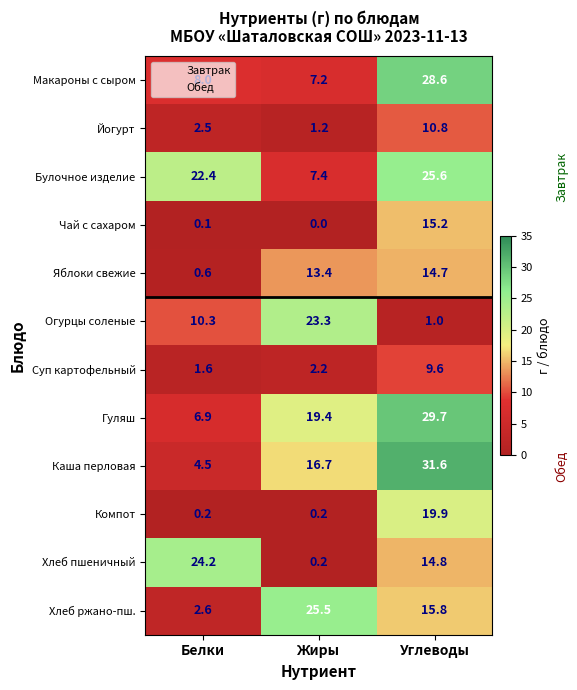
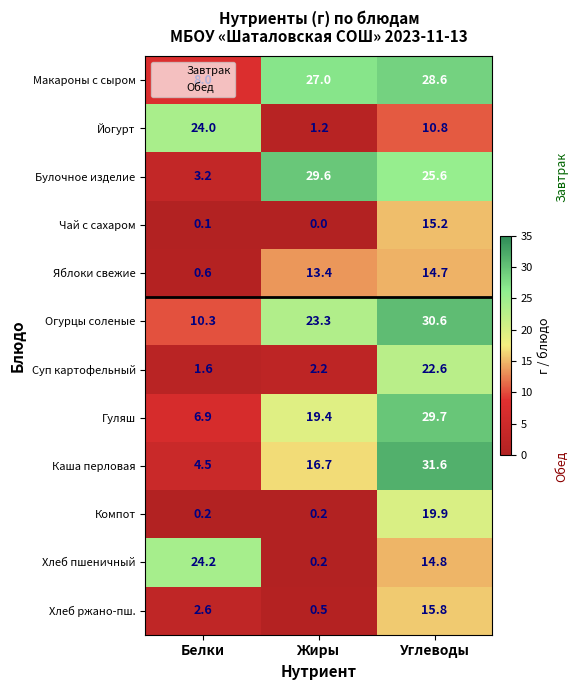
Макароны с сыром, Жиры: 7.2 -> 27.0
Йогурт, Белки: 2.5 -> 24.0
Булочное изделие, Белки: 22.4 -> 3.2
Булочное изделие, Жиры: 7.4 -> 29.6
Огурцы соленые, Углеводы: 1.0 -> 30.6
Суп картофельный, Углеводы: 9.6 -> 22.6
Хлеб ржано-пш., Жиры: 25.5 -> 0.5
